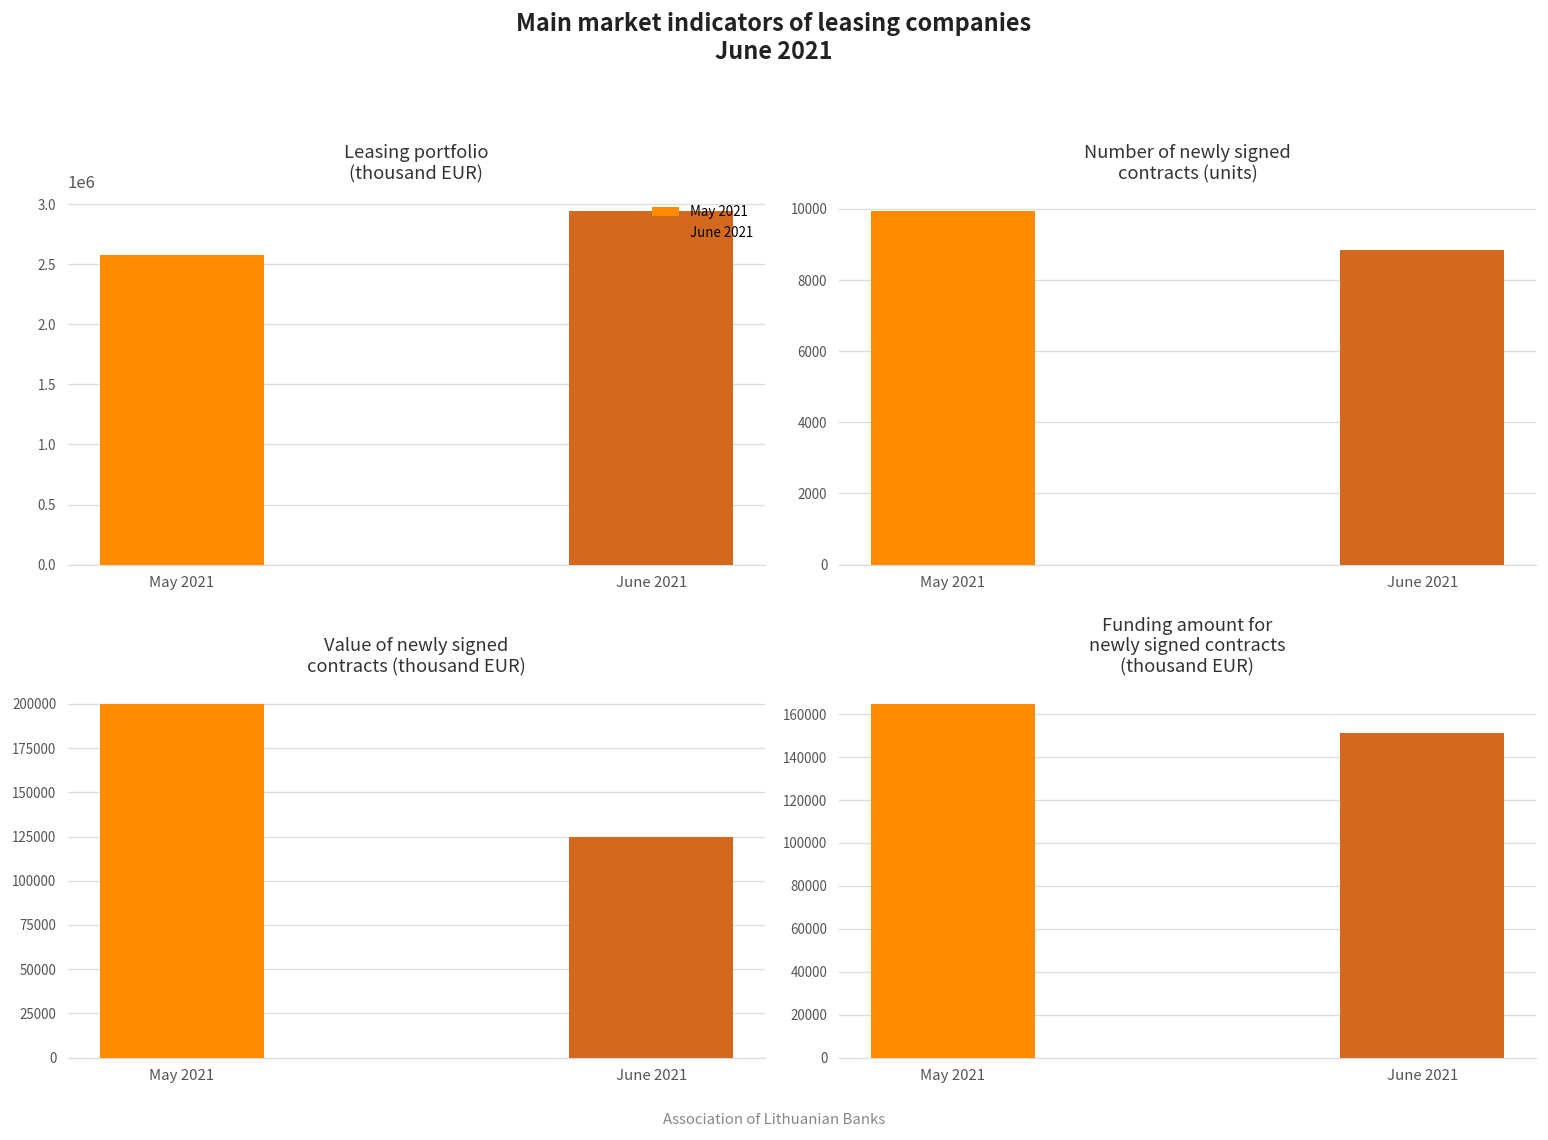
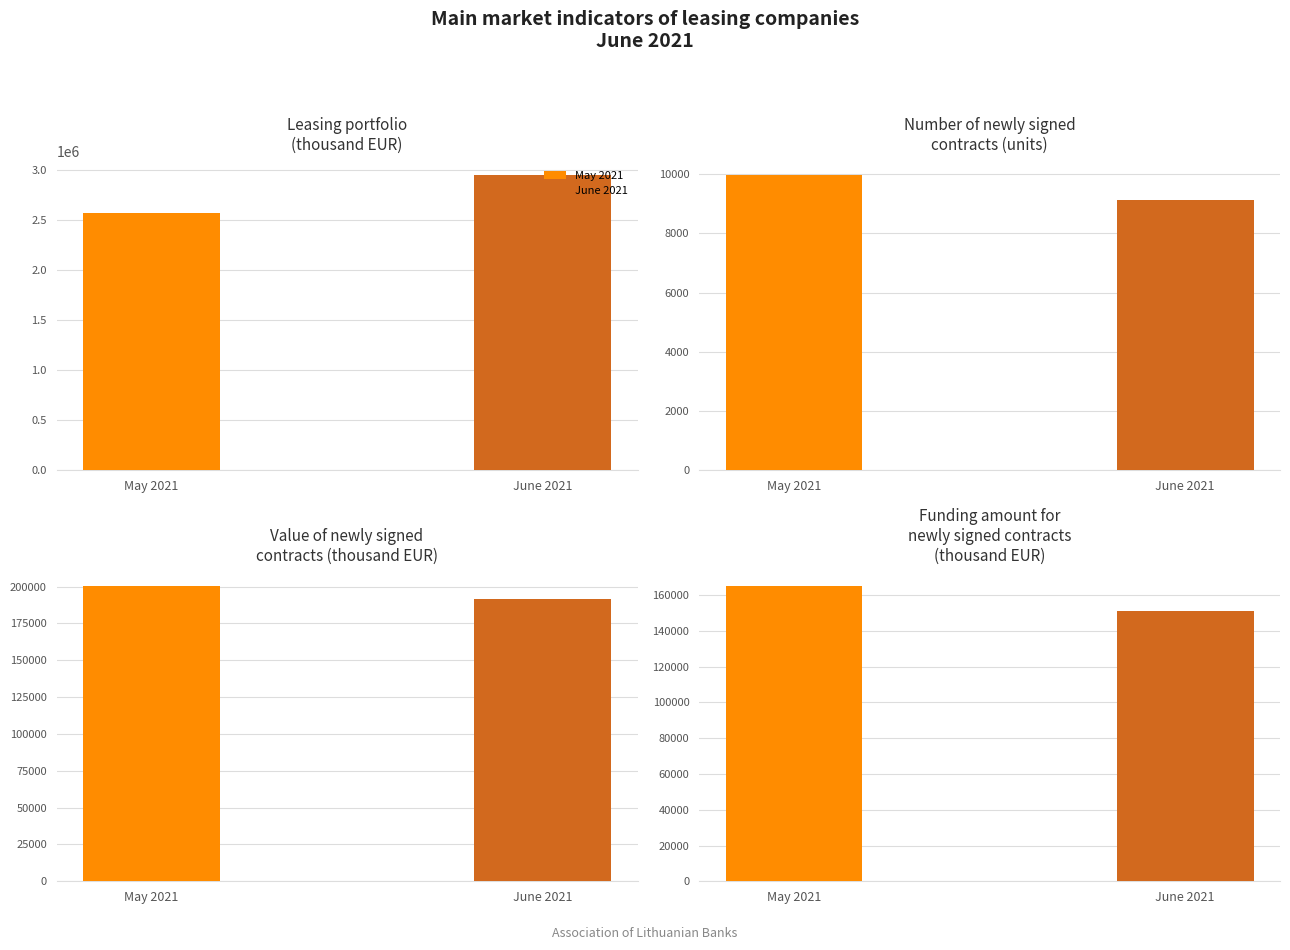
Number of newly signed contracts (units), June 2021: 8900 -> 9100
Value of newly signed contracts (thousand EUR), June 2021: 125000 -> 192000
